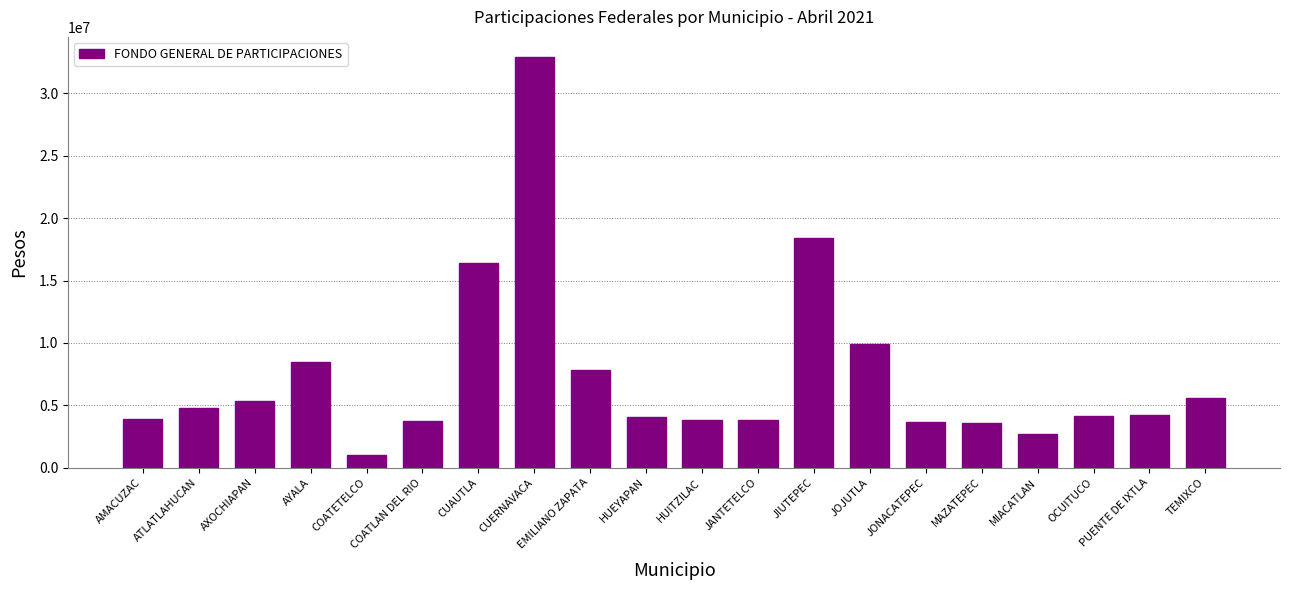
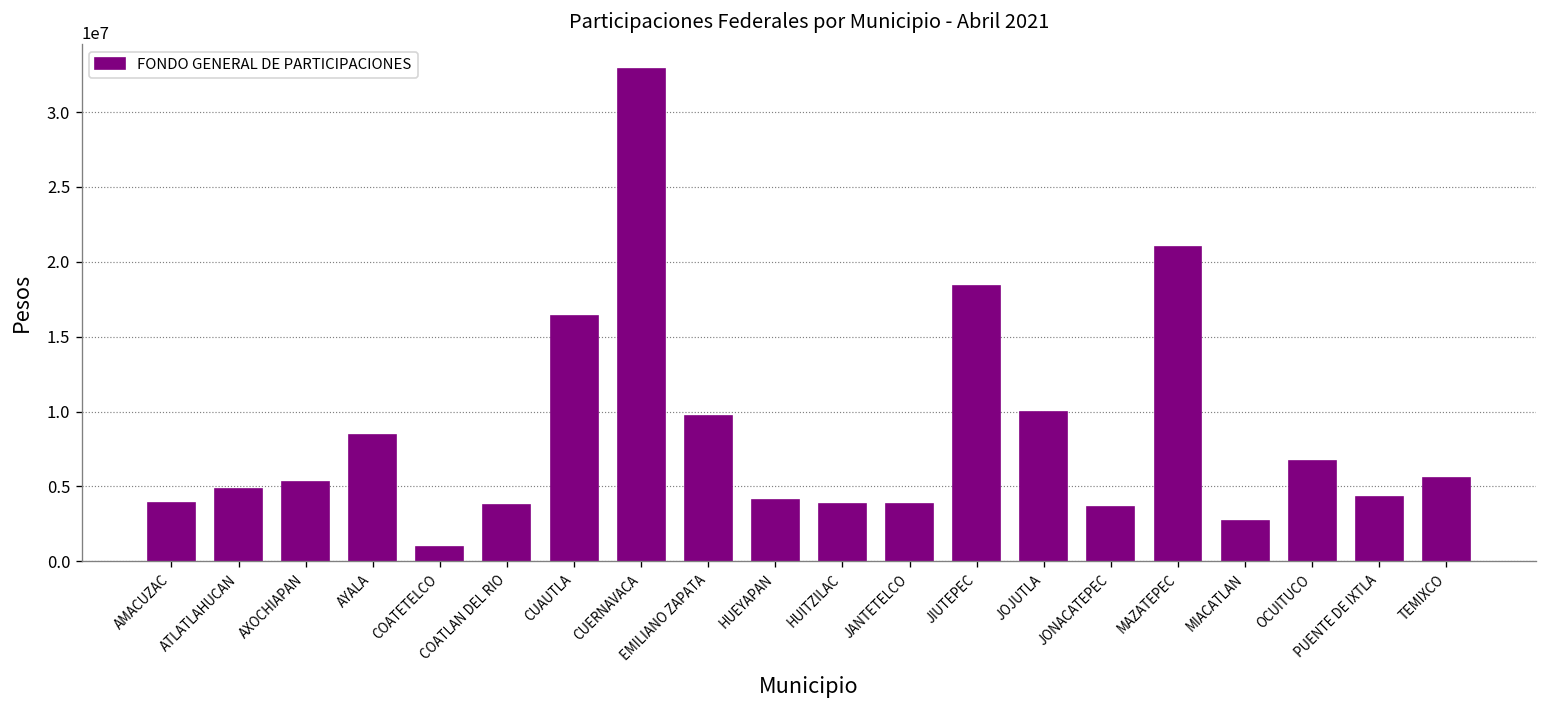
EMILIANO ZAPATA: 7800000 -> 9700000
MAZATEPEC: 3600000 -> 21000000
OCUITUCO: 4200000 -> 6700000
